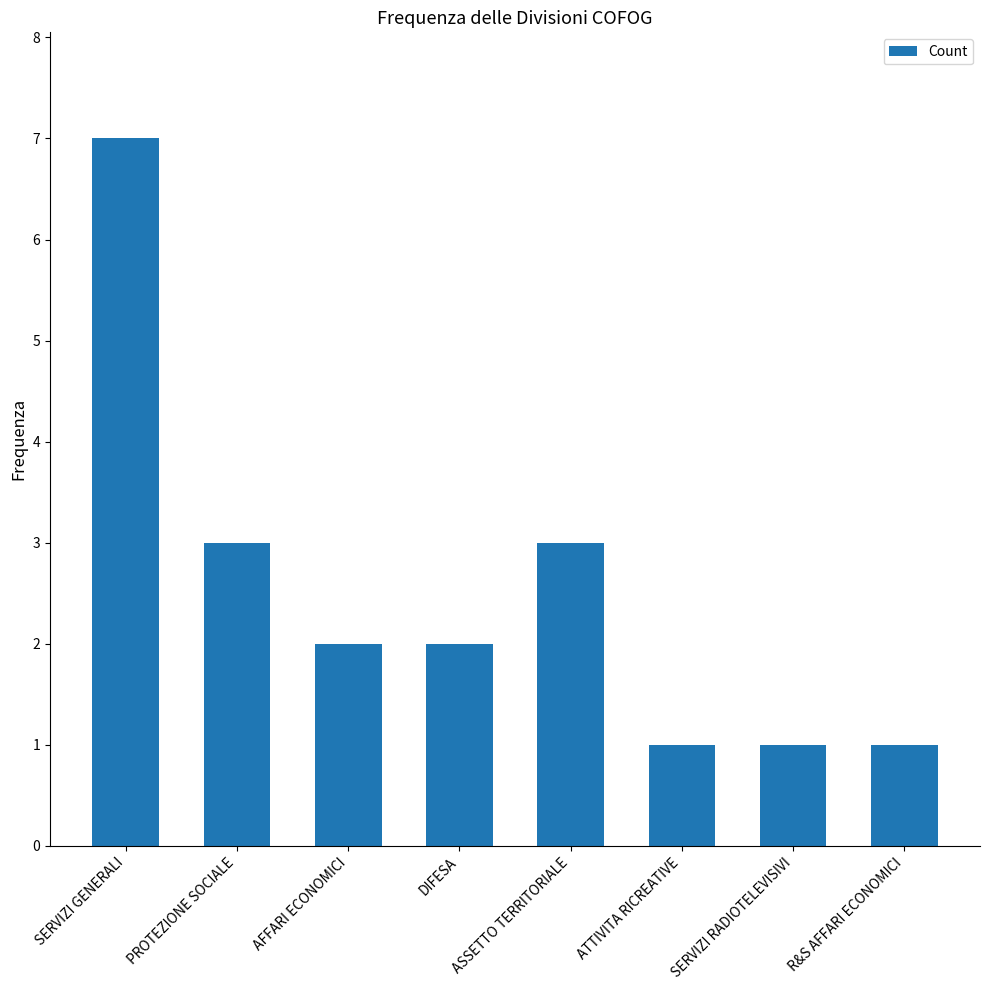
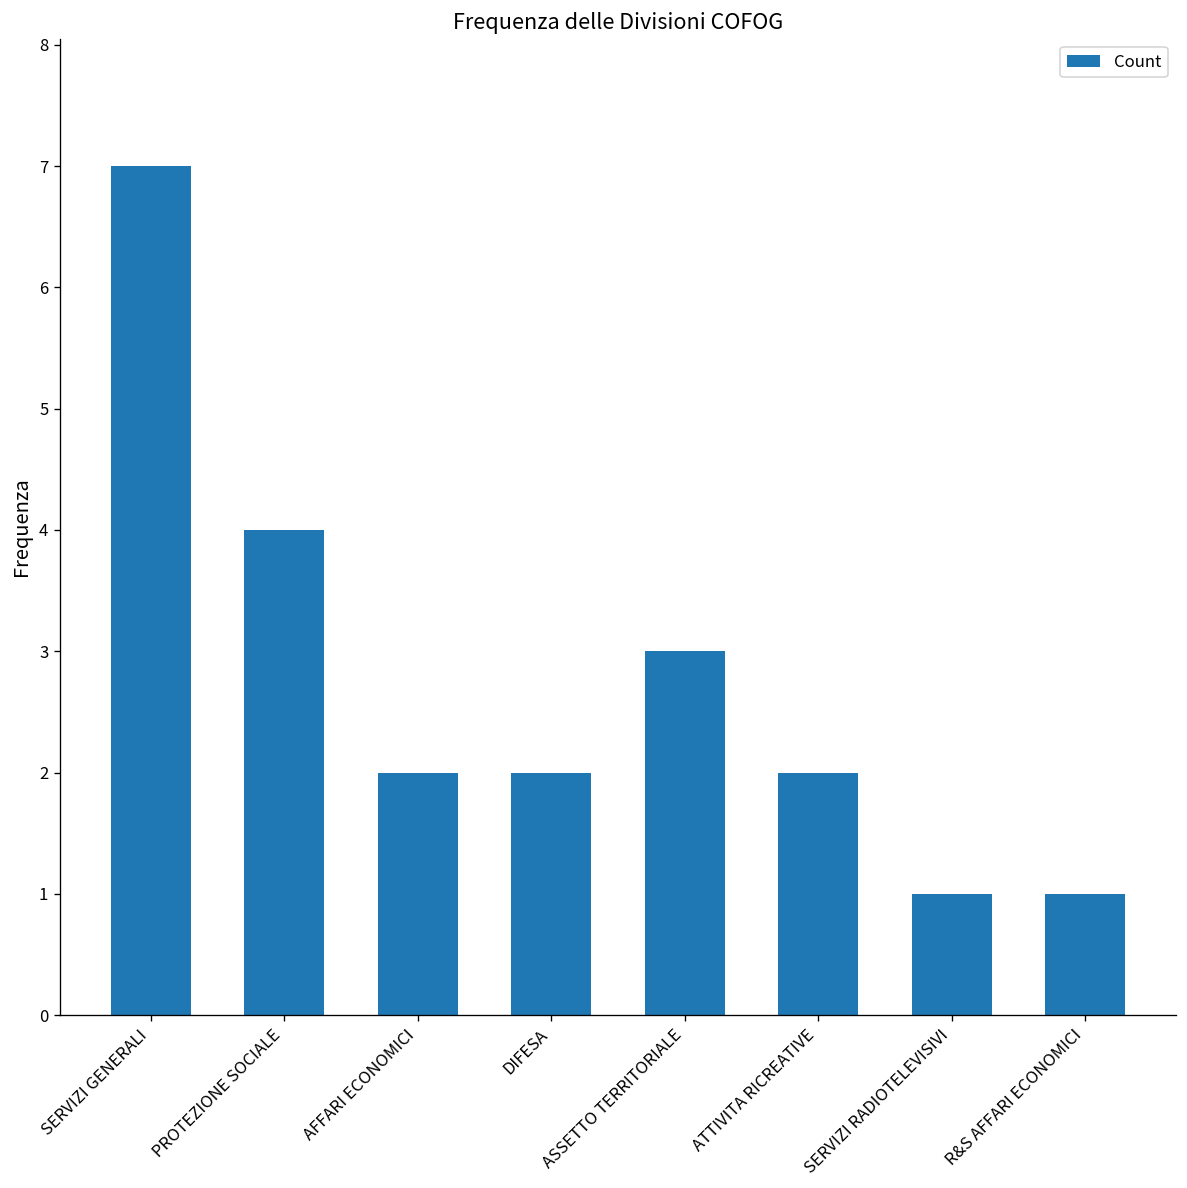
PROTEZIONE SOCIALE: 3 -> 4
ATTIVITA RICREATIVE: 1 -> 2
